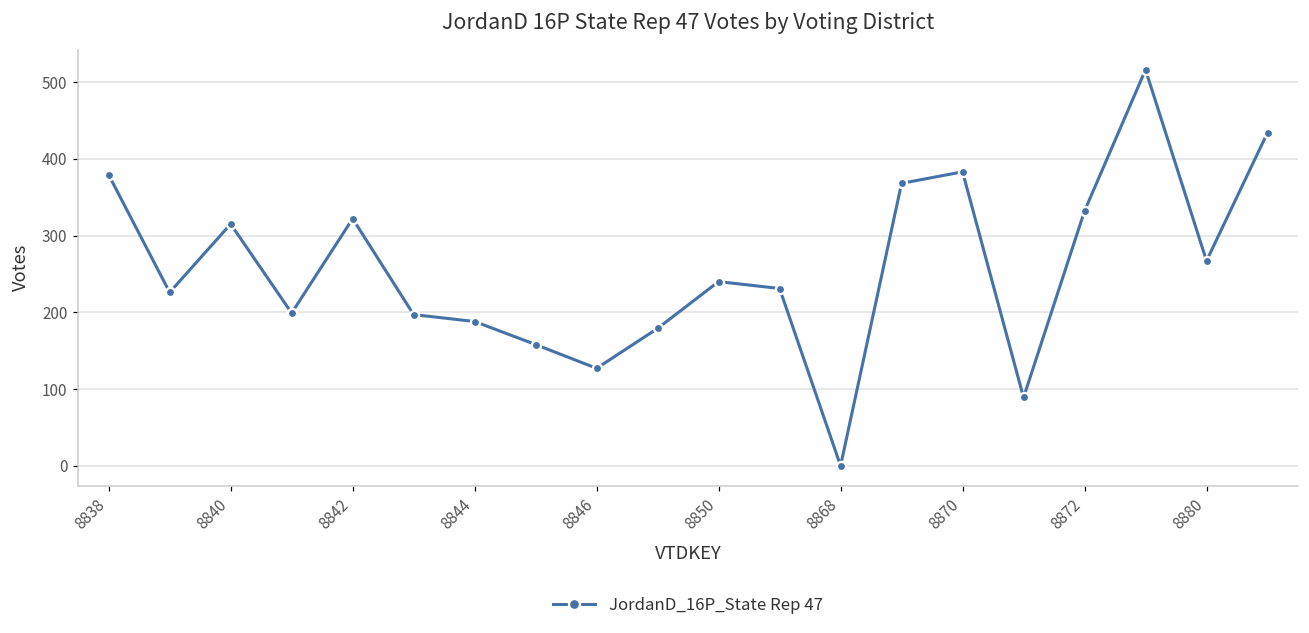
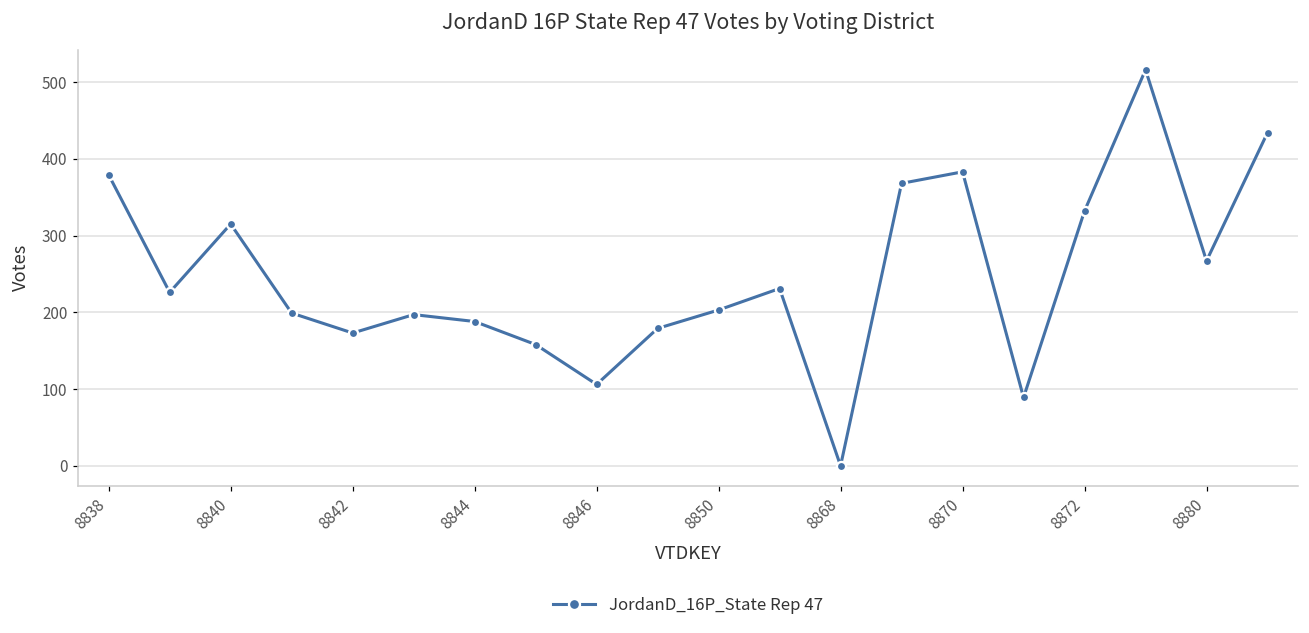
8842: 320 -> 170
8846: 130 -> 110
8850: 240 -> 200
